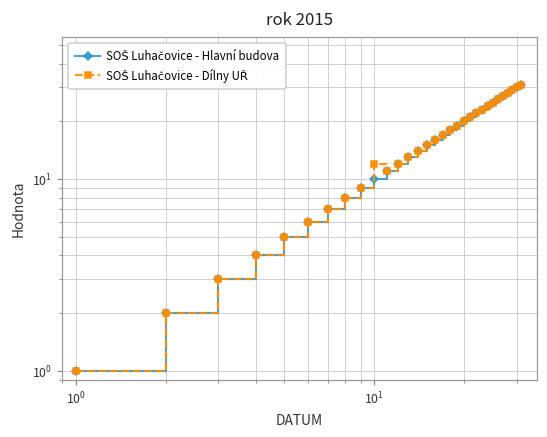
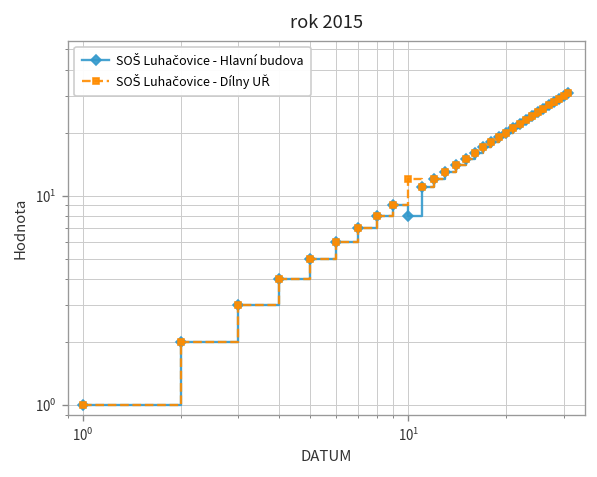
SOŠ Luhačovice - Hlavní budova, 10^1: 10 -> 8
